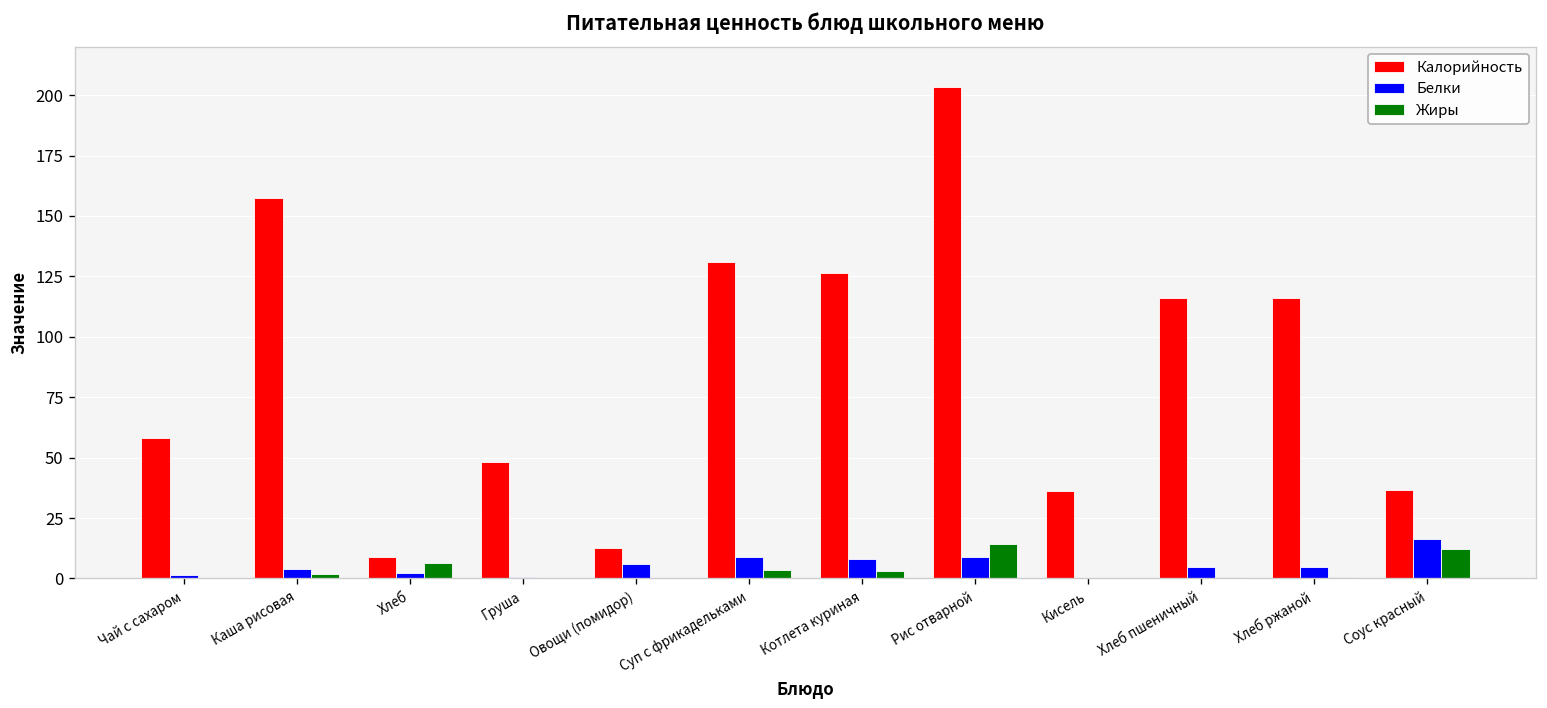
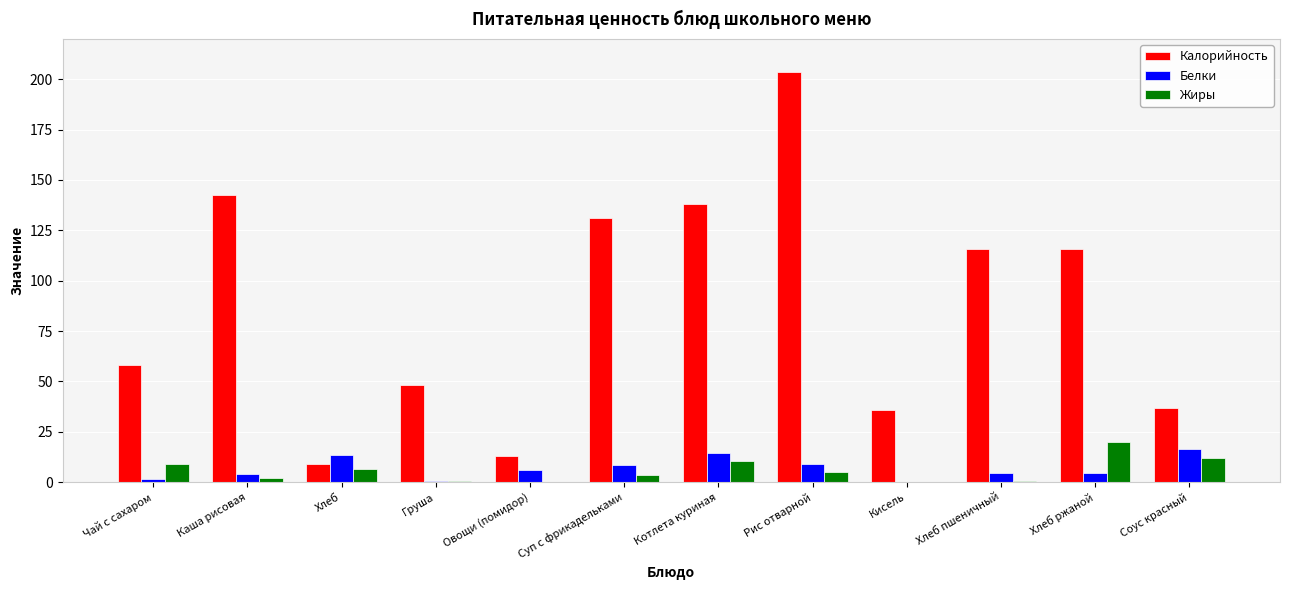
Жиры, Чай с сахаром: 0 -> 9
Калорийность, Каша рисовая: 157 -> 142
Белки, Хлеб: 2 -> 14
Калорийность, Котлета куриная: 127 -> 138
Белки, Котлета куриная: 8 -> 14
Жиры, Котлета куриная: 3 -> 10
Жиры, Рис отварной: 14 -> 5
Жиры, Хлеб ржаной: 1 -> 20
